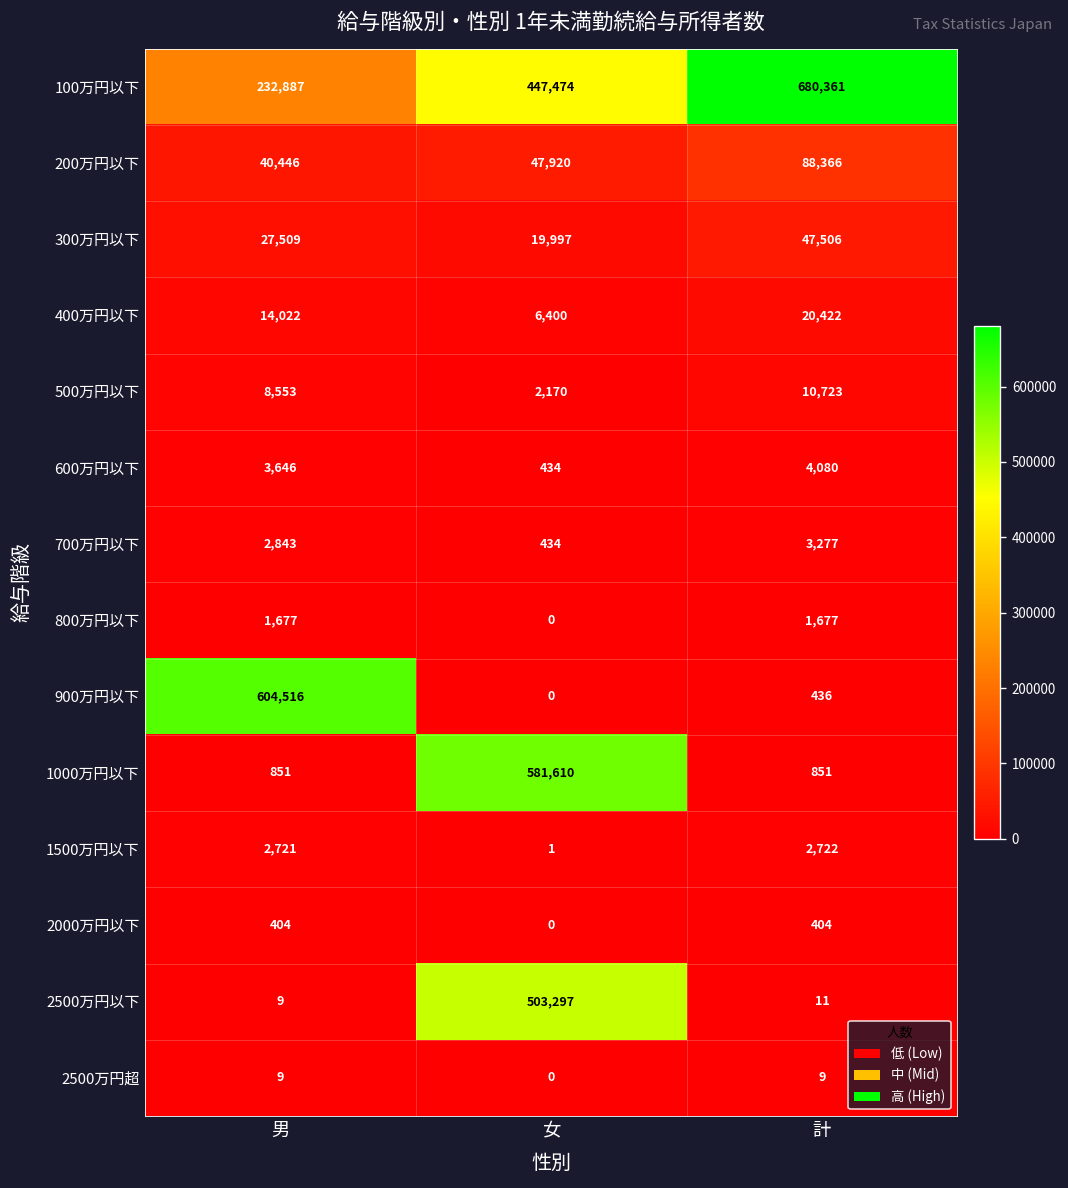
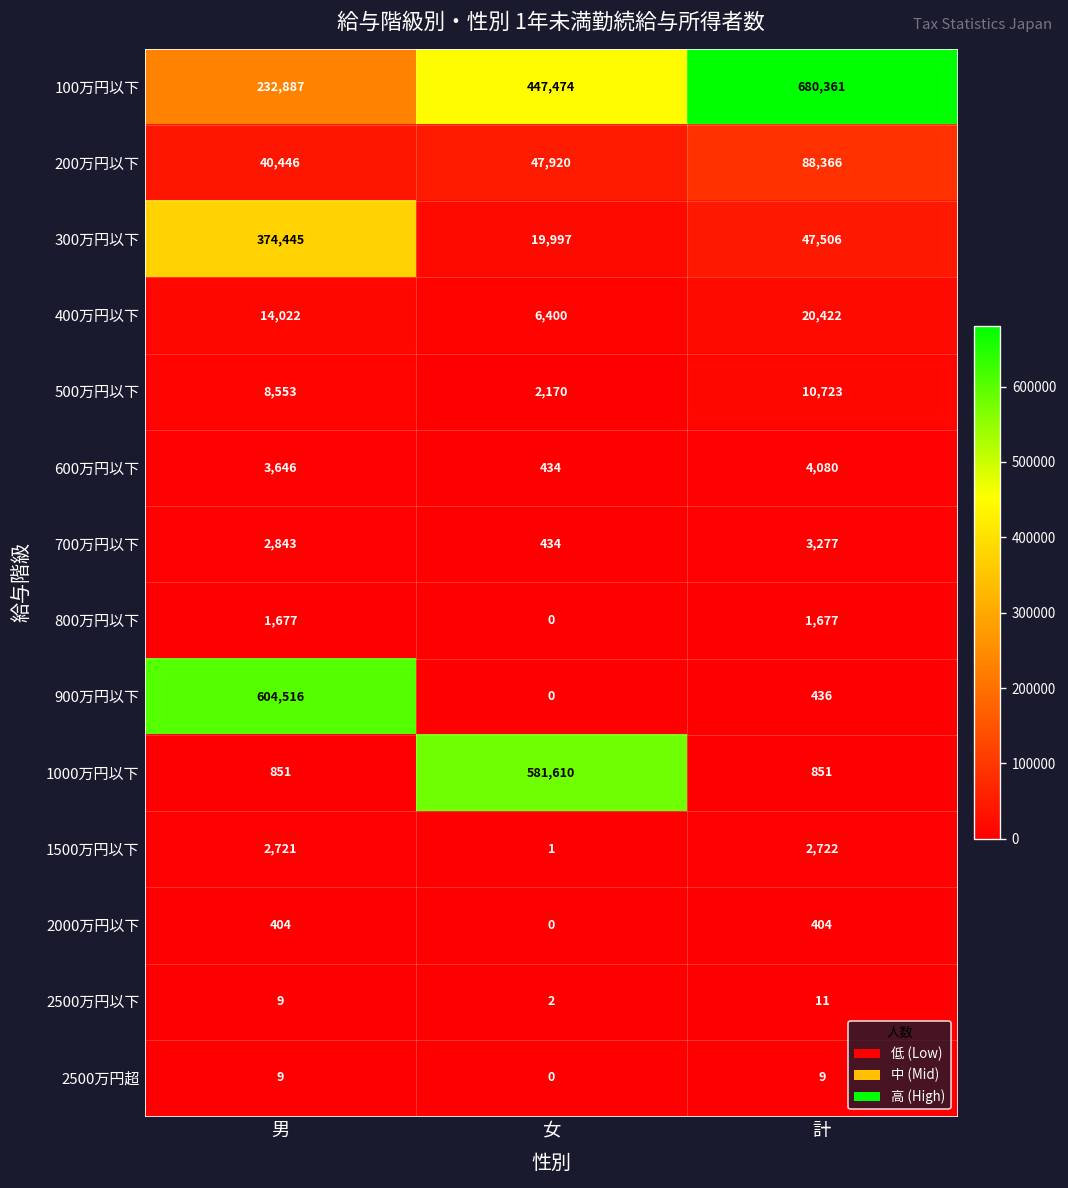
300万円以下, 男: 27,509 -> 374,445
2500万円以下, 女: 503,297 -> 2
